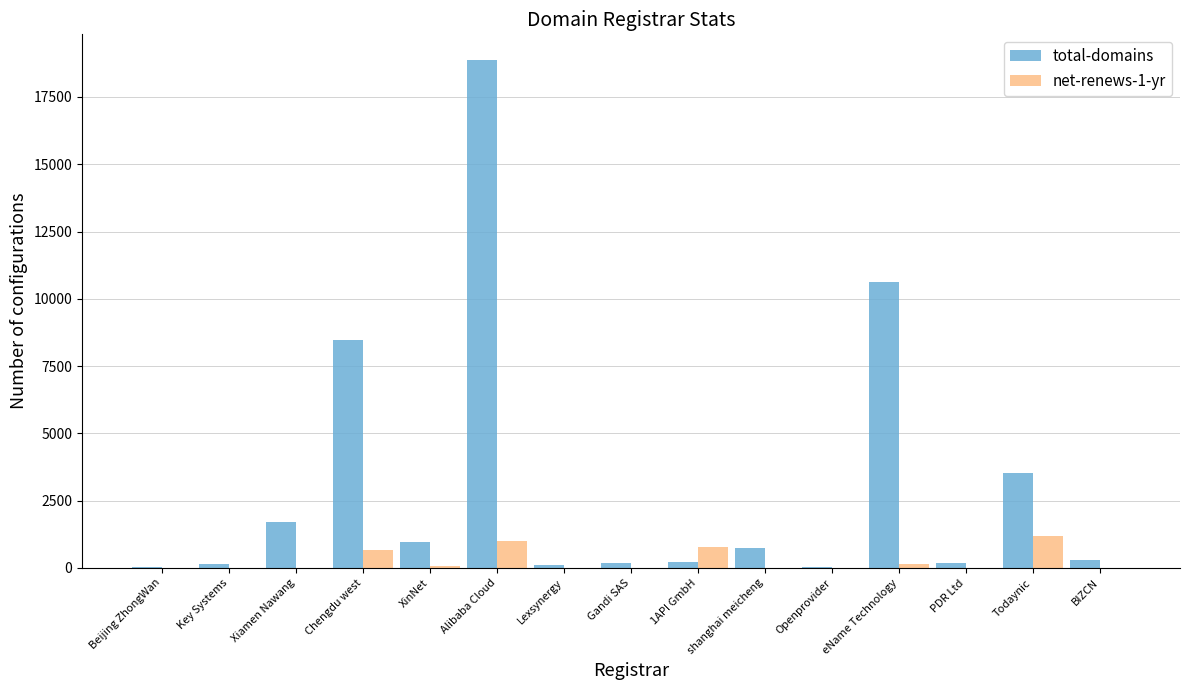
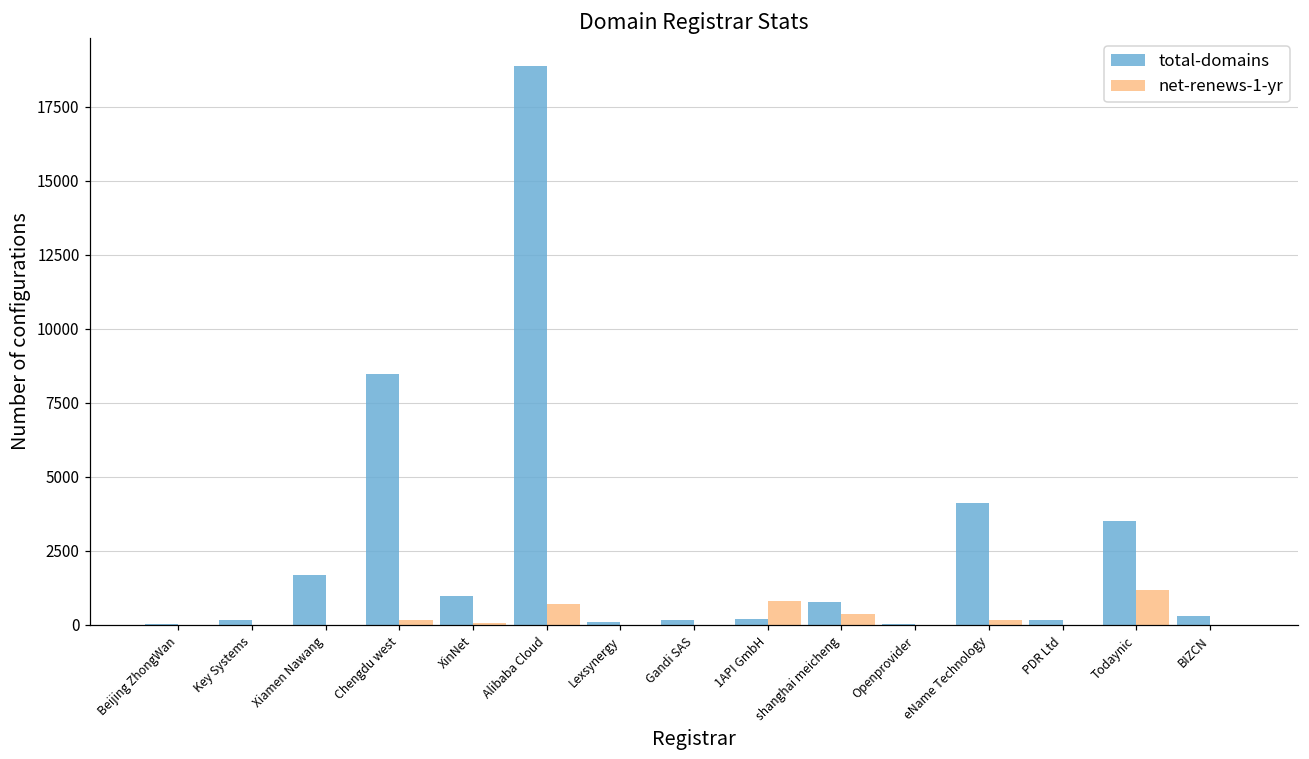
net-renews-1-yr, Chengdu west: 700 -> 200
net-renews-1-yr, Alibaba Cloud: 1000 -> 700
net-renews-1-yr, shanghai meicheng: 0 -> 400
total-domains, eName Technology: 10600 -> 4100
